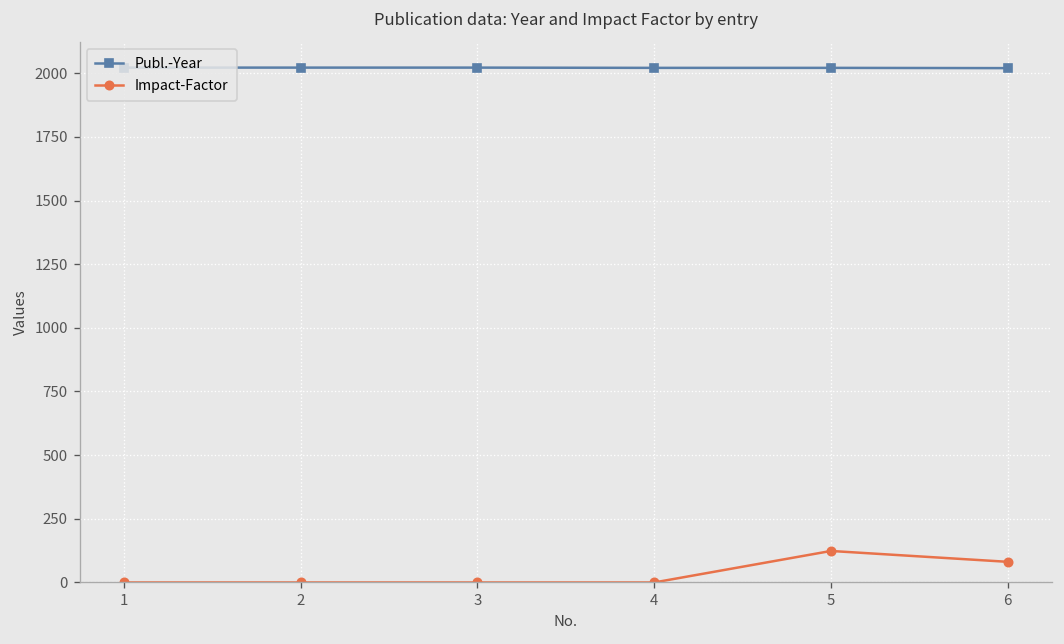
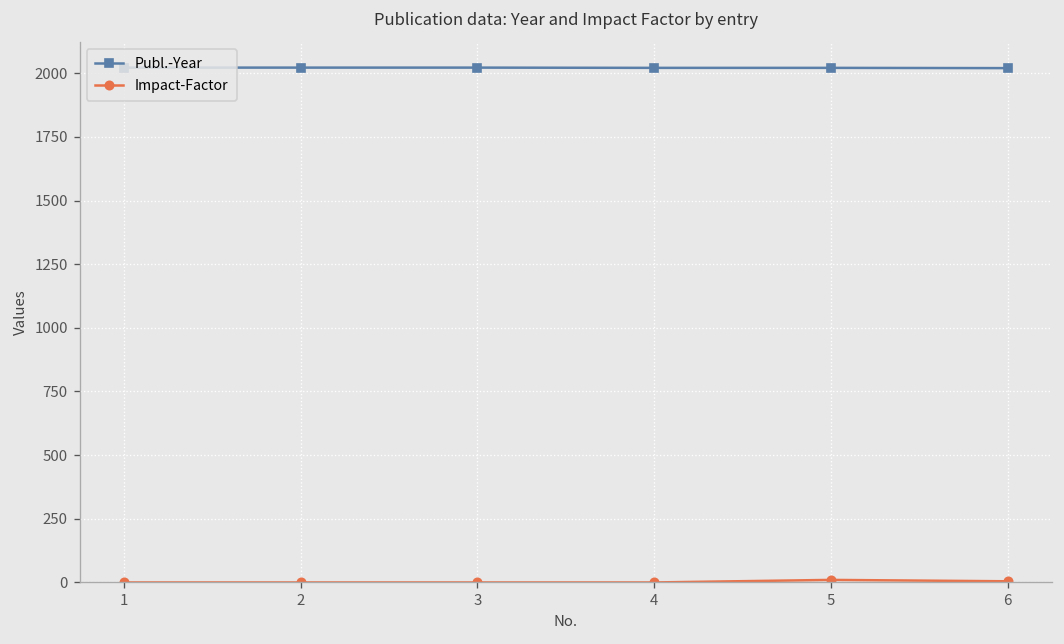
Impact-Factor, 5: 120 -> 10
Impact-Factor, 6: 80 -> 0
